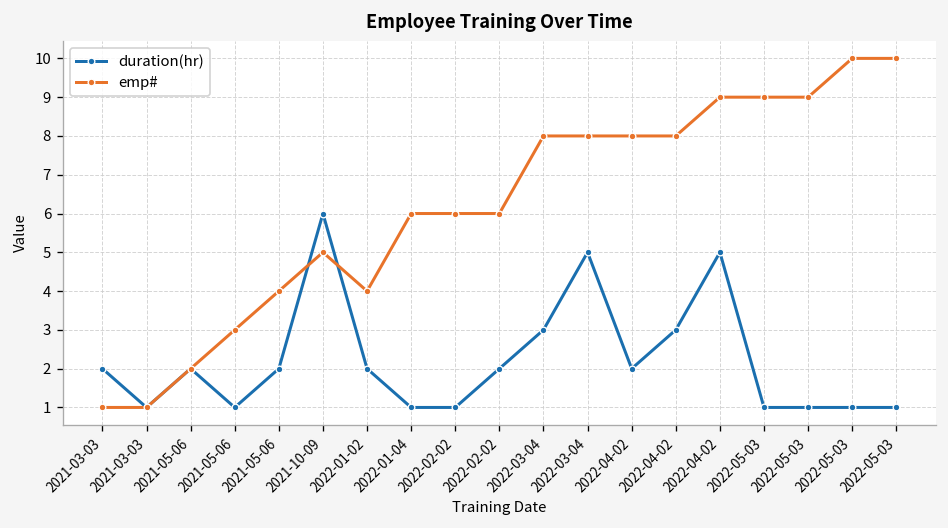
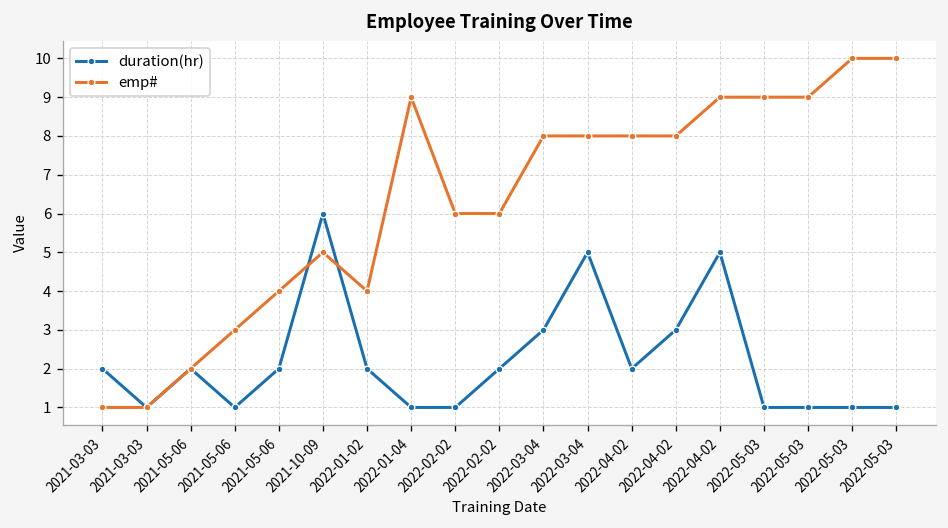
emp#, 2022-01-04: 6 -> 9
